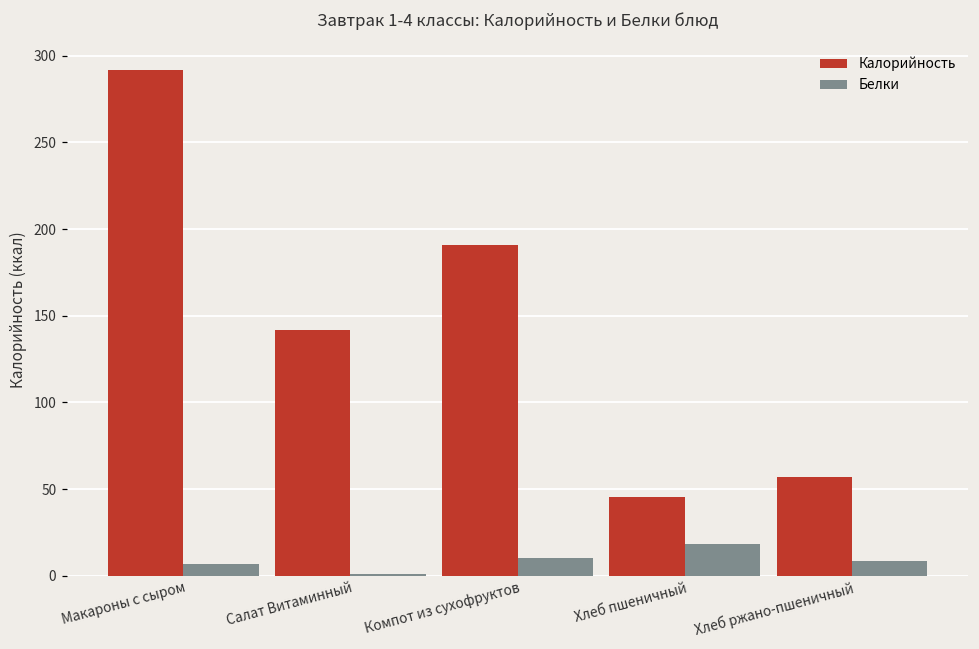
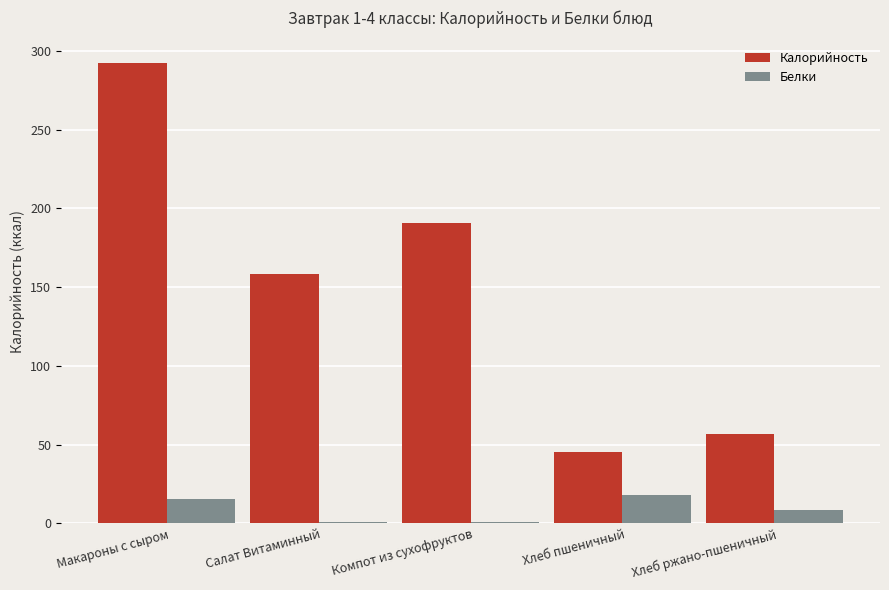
Белки, Макароны с сыром: 7 -> 15
Калорийность, Салат Витаминный: 142 -> 158
Белки, Компот из сухофруктов: 10 -> 1
